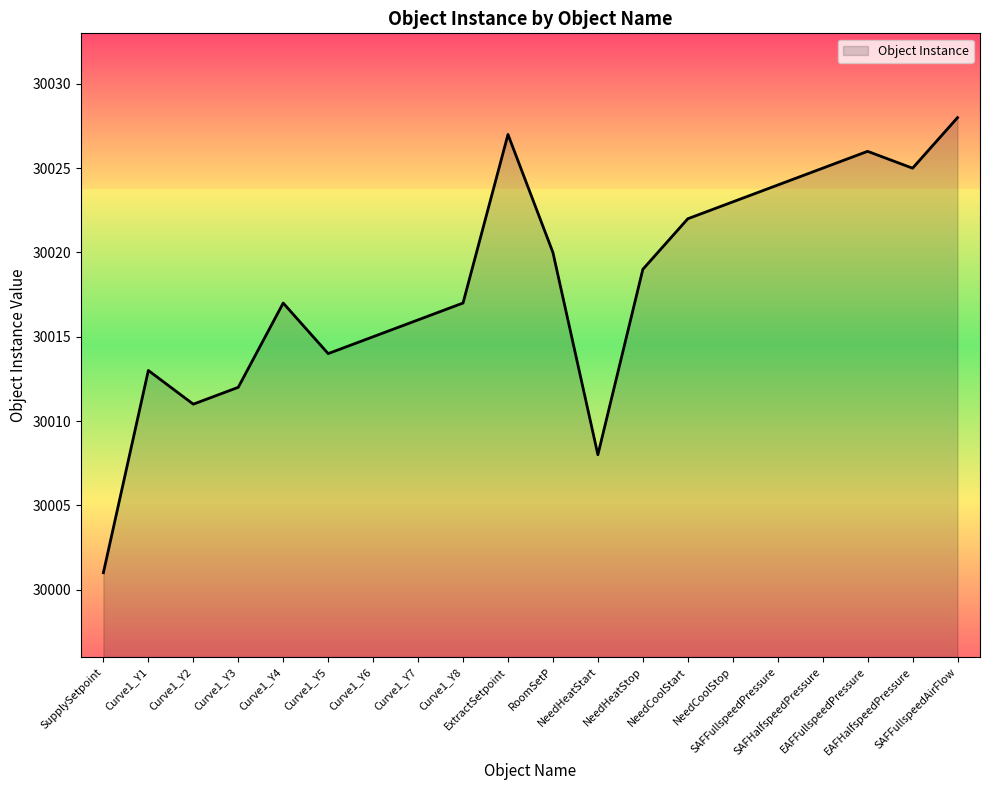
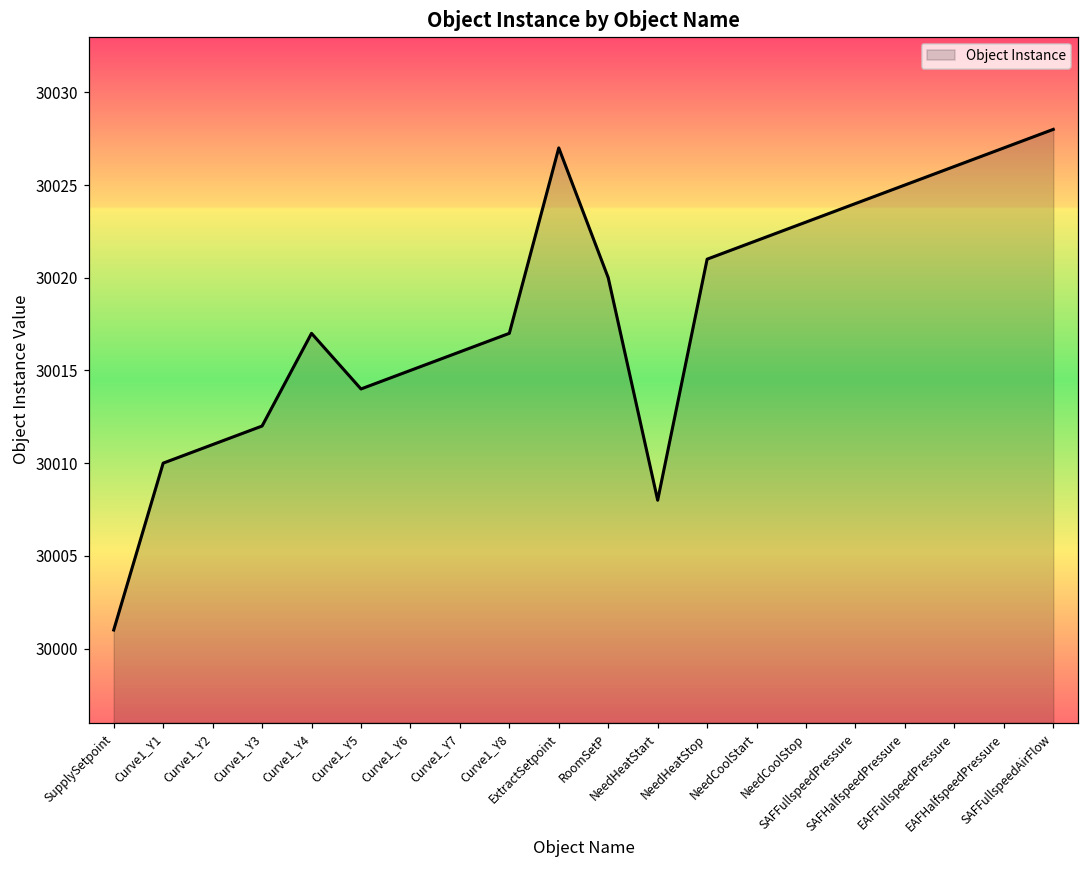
Curve1_Y1: 30013 -> 30010
NeedHeatStop: 30019 -> 30021
EAFHalfspeedPressure: 30025 -> 30027
